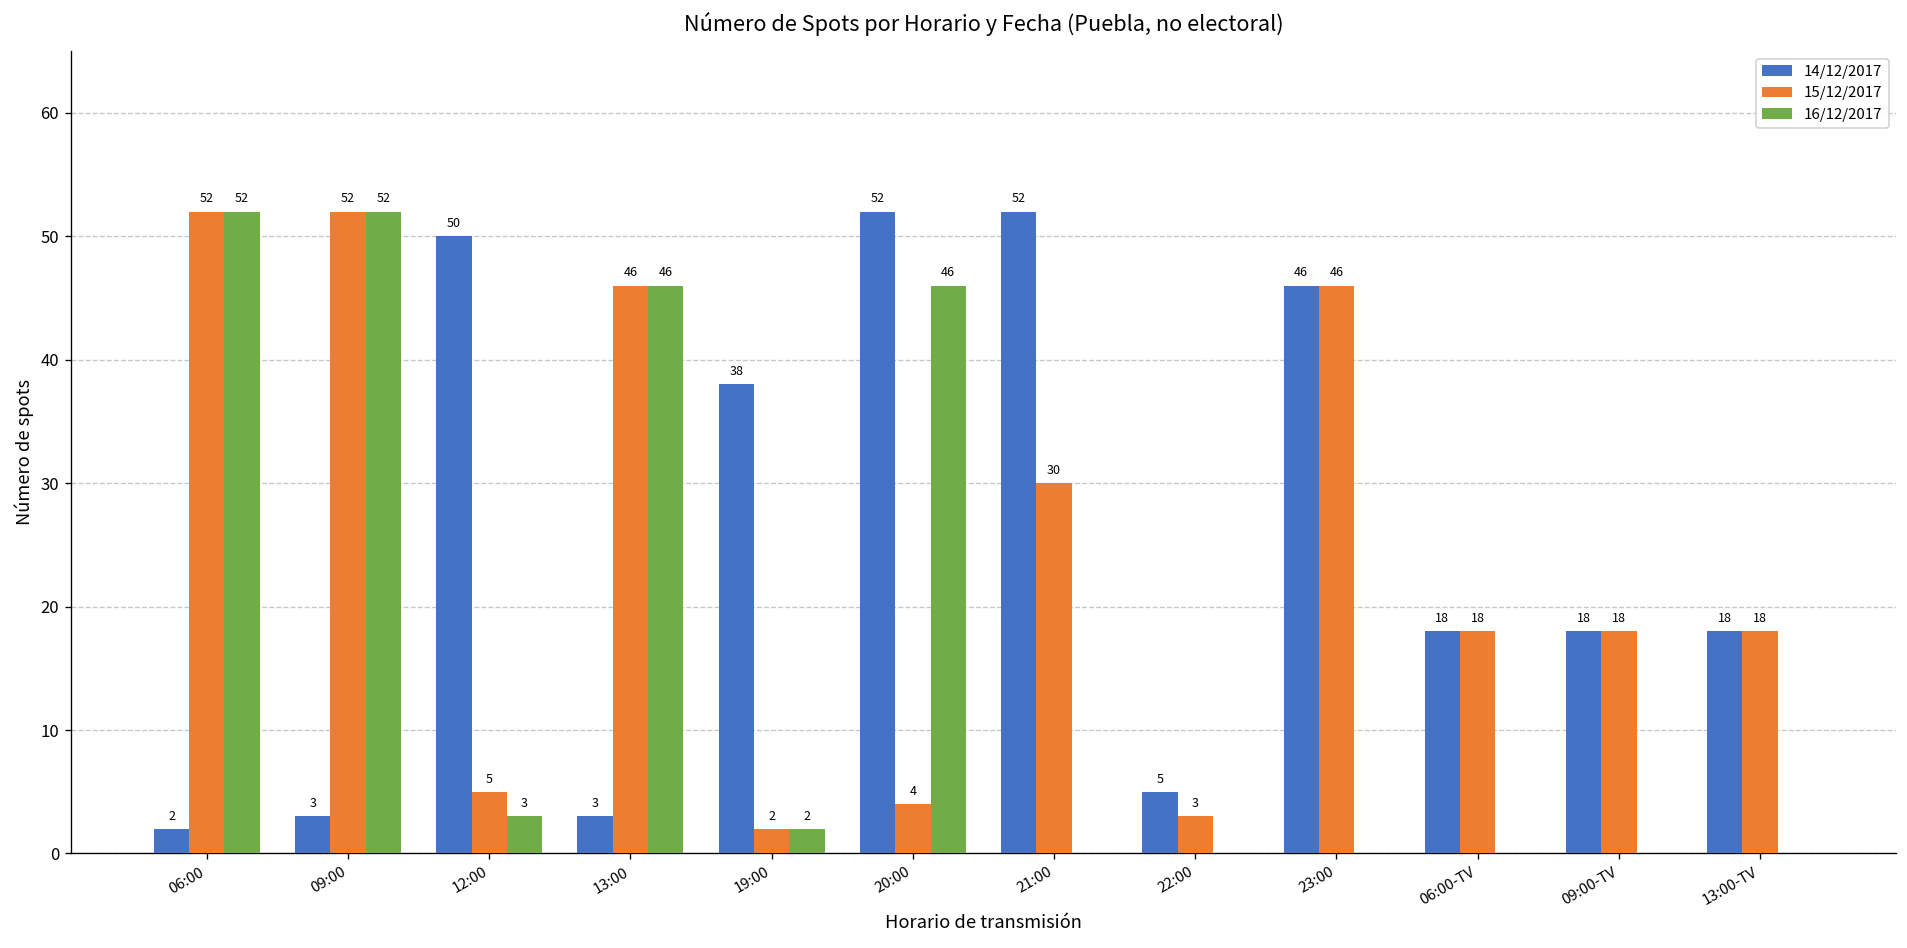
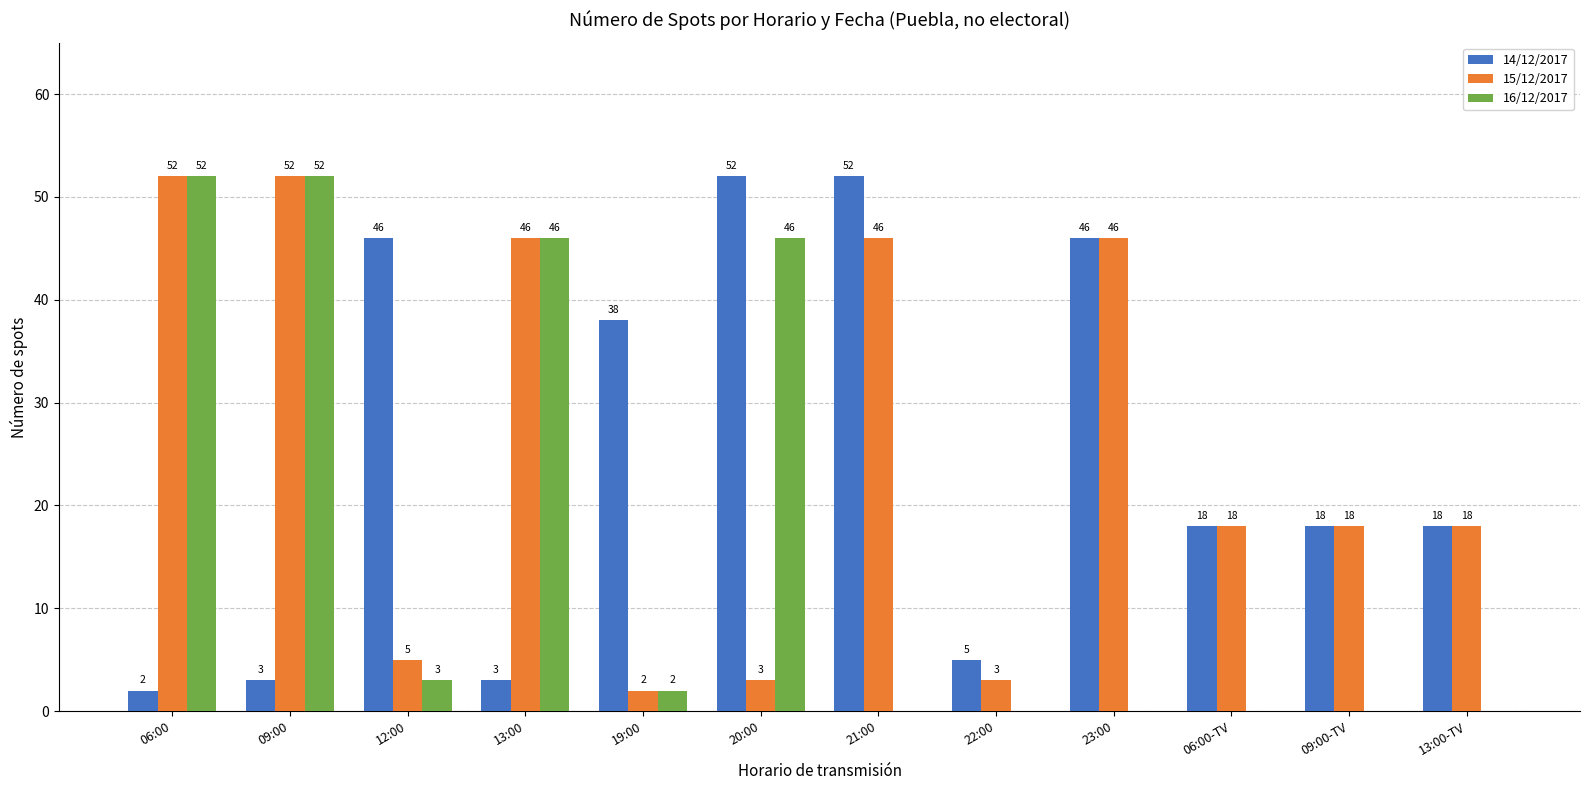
14/12/2017, 12:00: 50 -> 46
15/12/2017, 20:00: 4 -> 3
15/12/2017, 21:00: 30 -> 46
